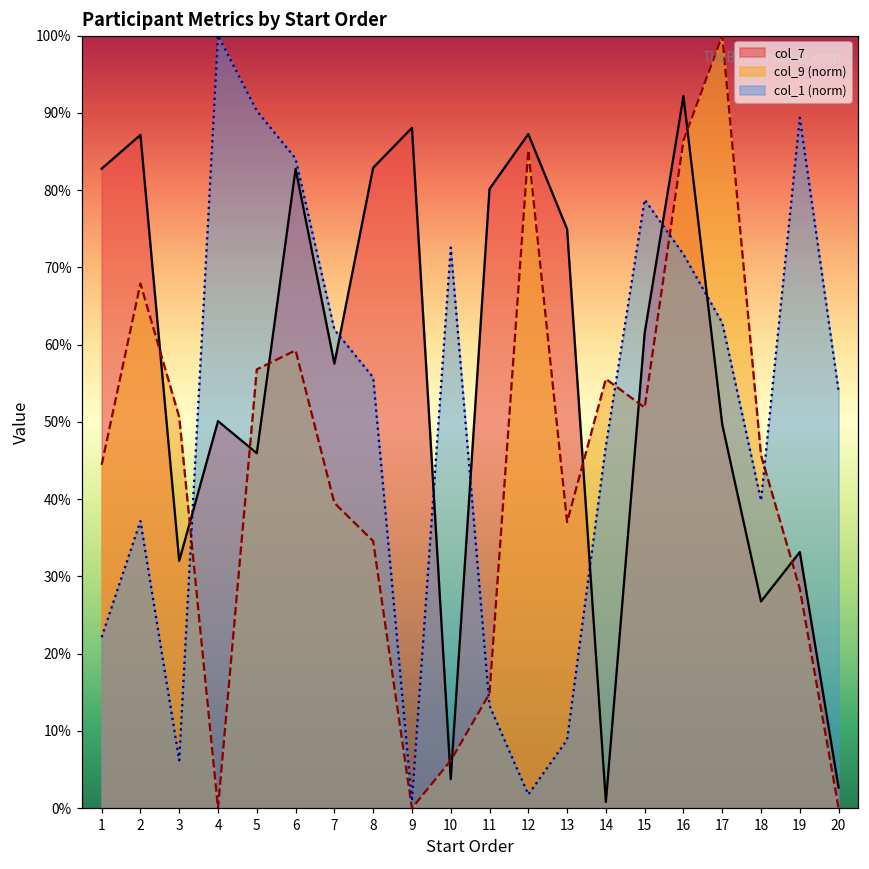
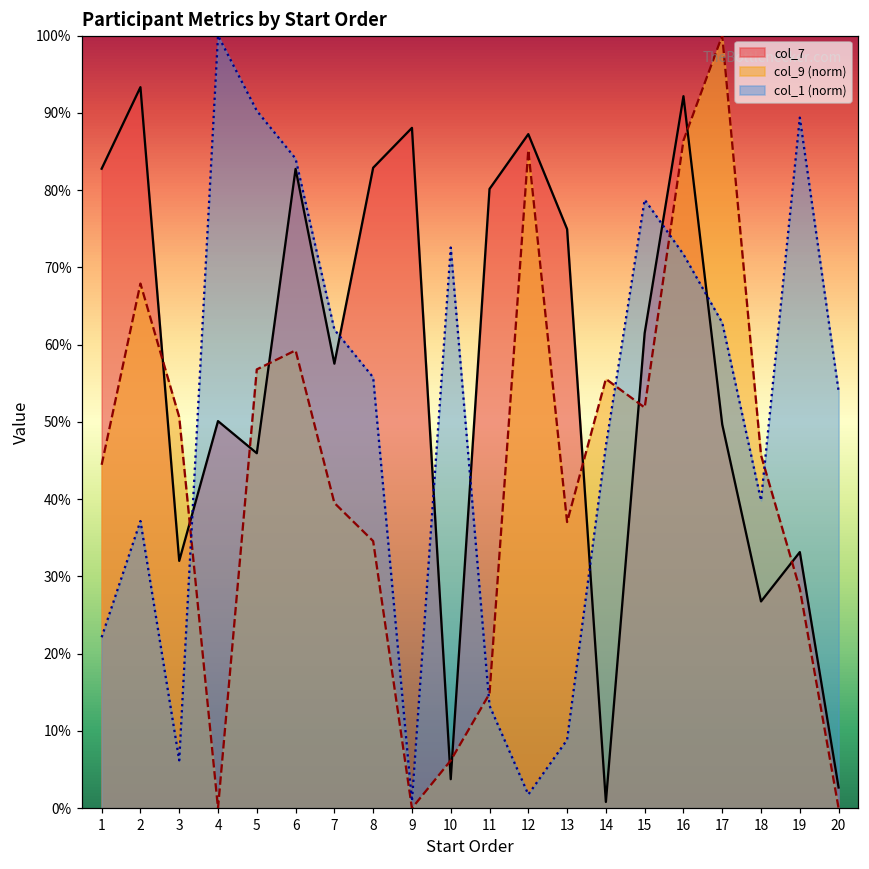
col_7, 2: 87% -> 93%
